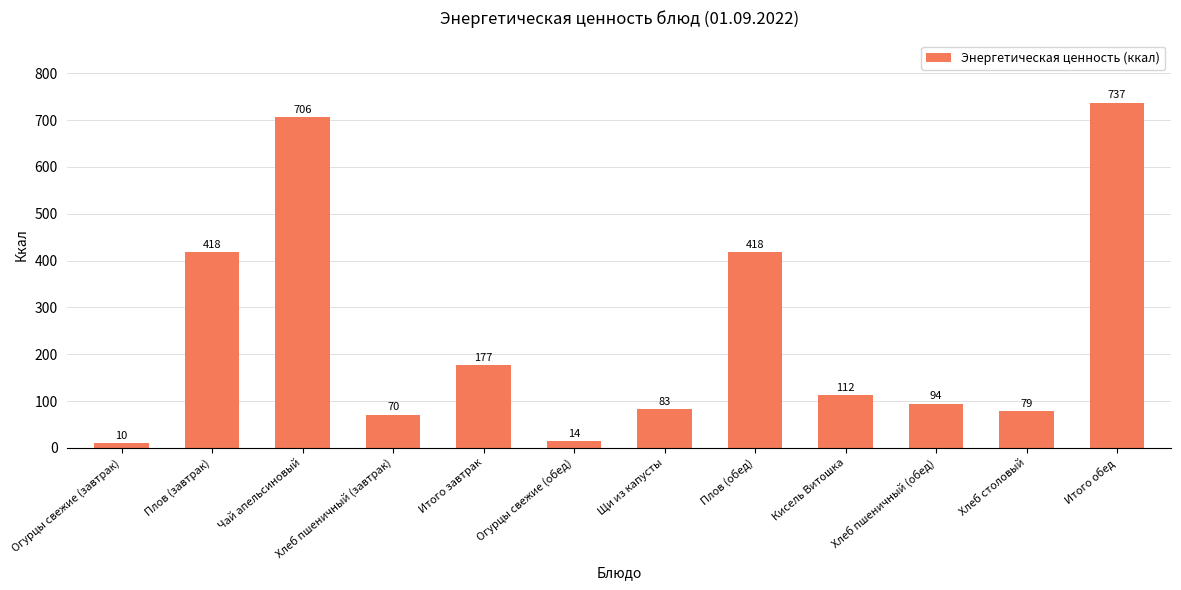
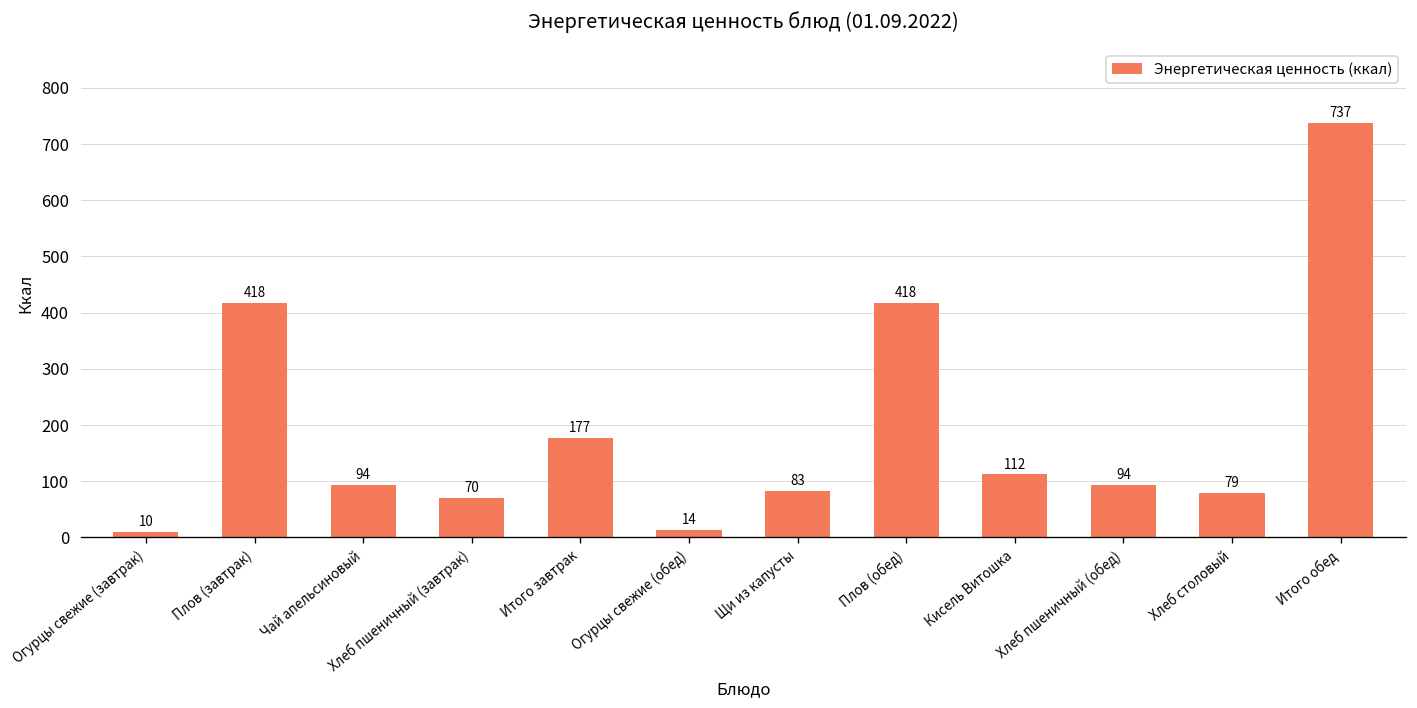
Чай апельсиновый: 706 -> 94
